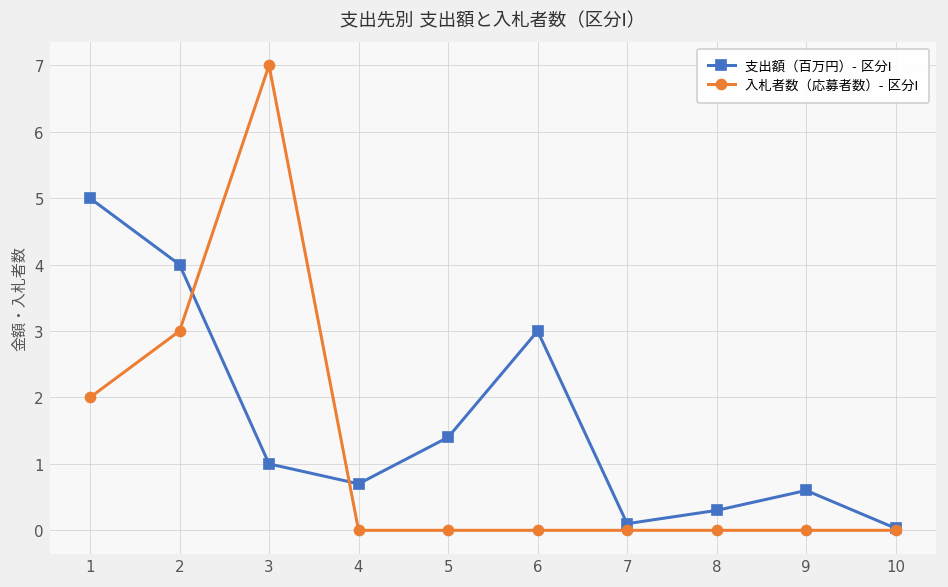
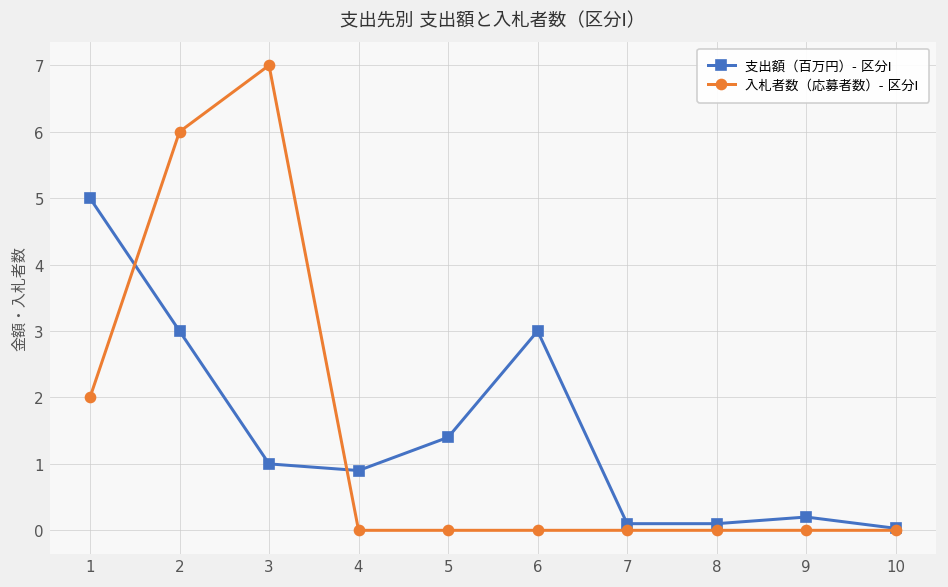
支出額（百万円）- 区分I, 2: 4 -> 3
入札者数（応募者数）- 区分I, 2: 3 -> 6
支出額（百万円）- 区分I, 4: 0.7 -> 0.9
支出額（百万円）- 区分I, 8: 0.3 -> 0.1
支出額（百万円）- 区分I, 9: 0.6 -> 0.2
